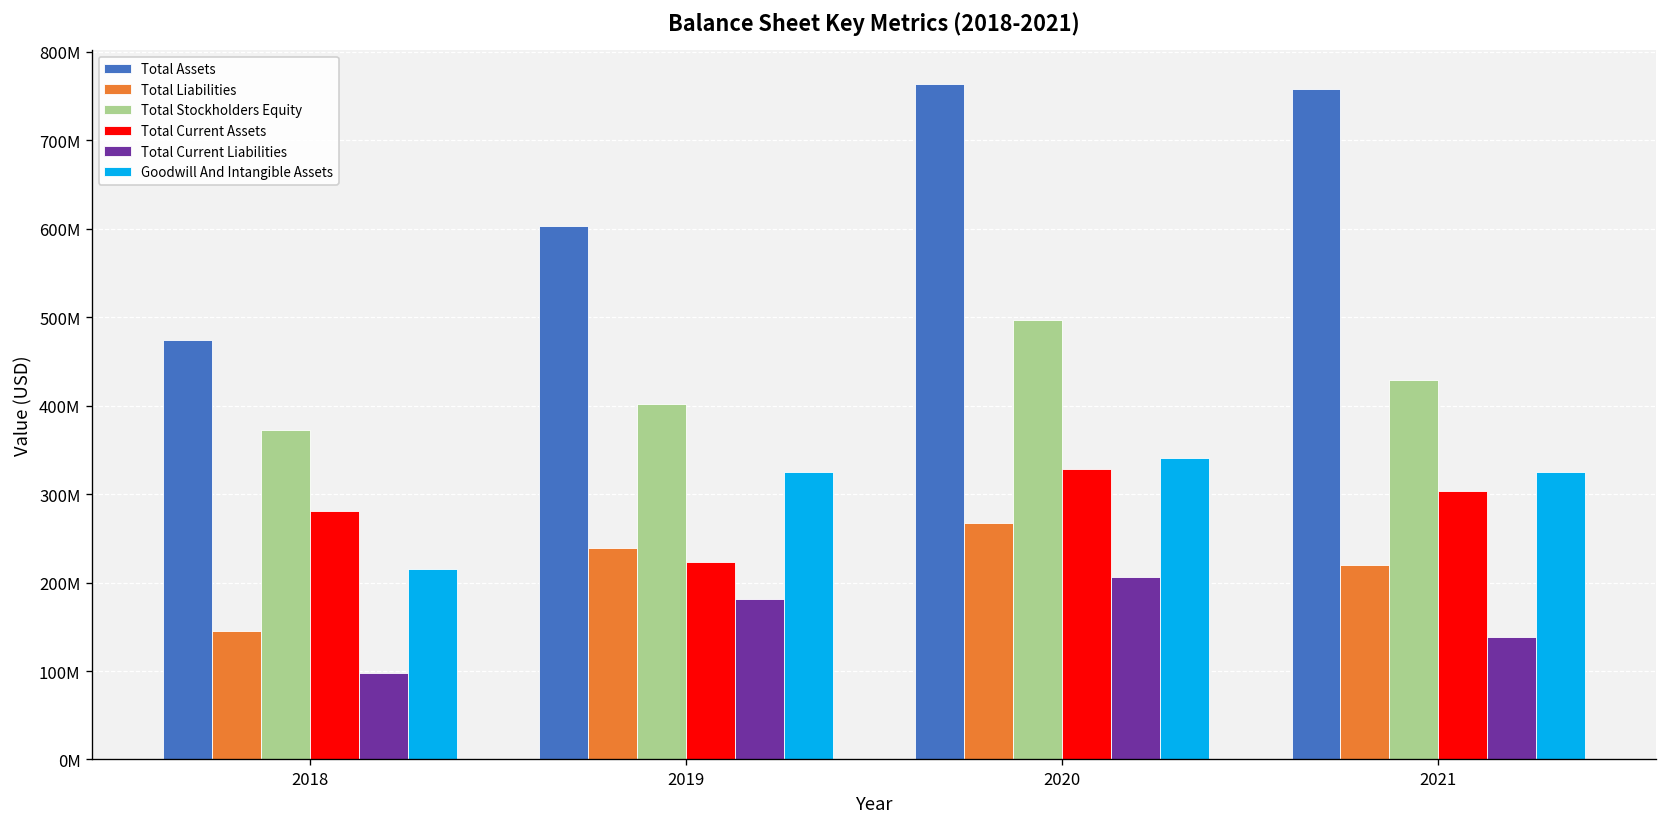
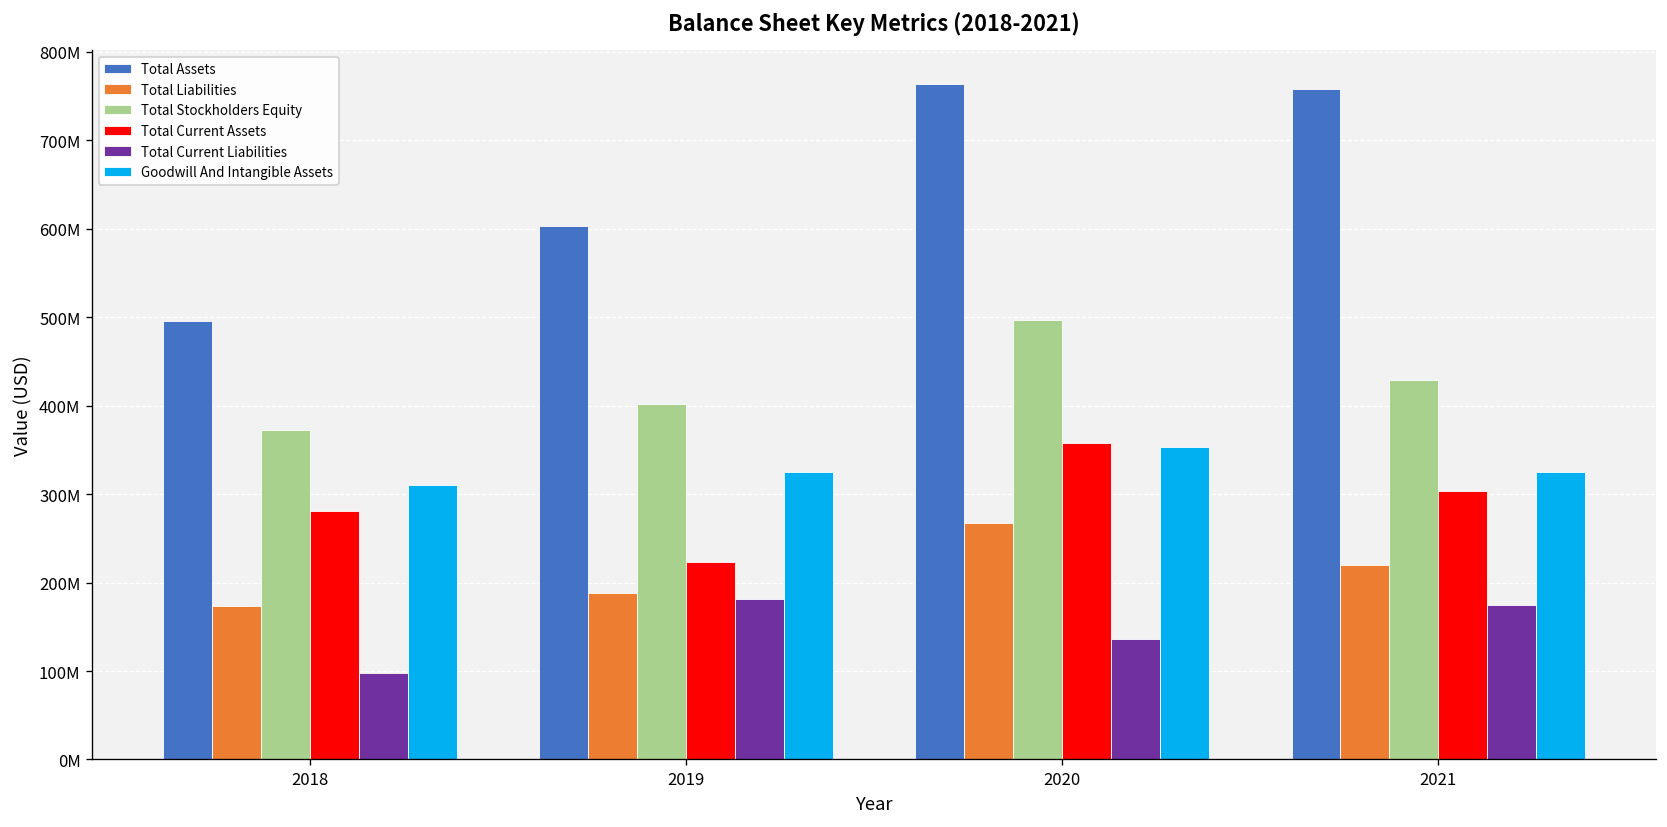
Total Assets, 2018: 470000000 -> 500000000
Total Liabilities, 2018: 150000000 -> 170000000
Goodwill And Intangible Assets, 2018: 220000000 -> 310000000
Total Liabilities, 2019: 240000000 -> 190000000
Total Current Assets, 2020: 330000000 -> 360000000
Total Current Liabilities, 2020: 210000000 -> 140000000
Goodwill And Intangible Assets, 2020: 340000000 -> 350000000
Total Current Liabilities, 2021: 140000000 -> 170000000
